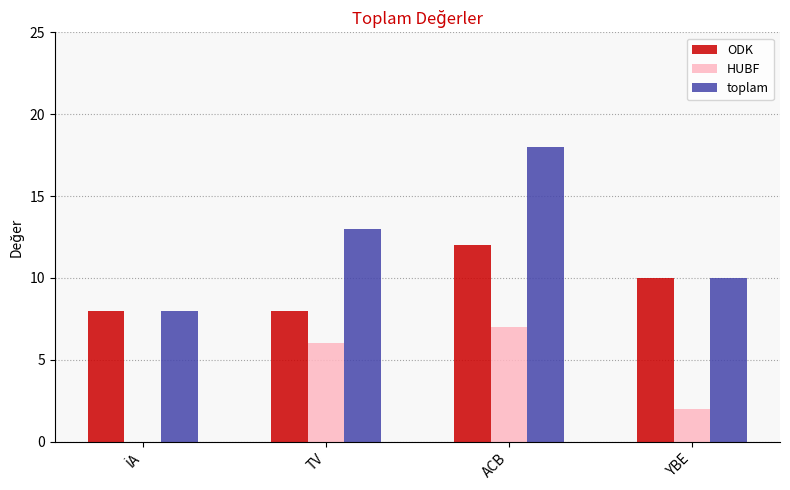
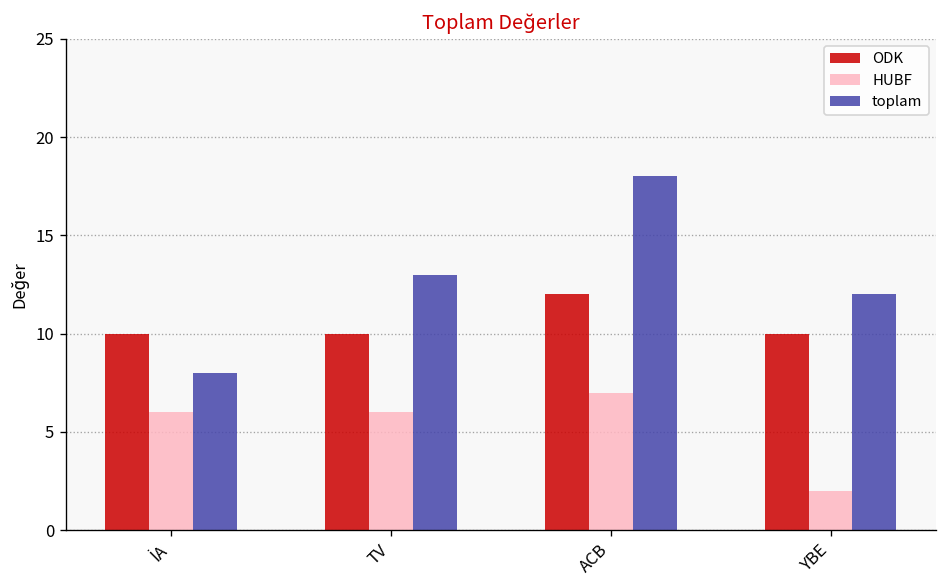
ODK, İA: 8 -> 10
HUBF, İA: 0 -> 6
ODK, TV: 8 -> 10
toplam, YBE: 10 -> 12
